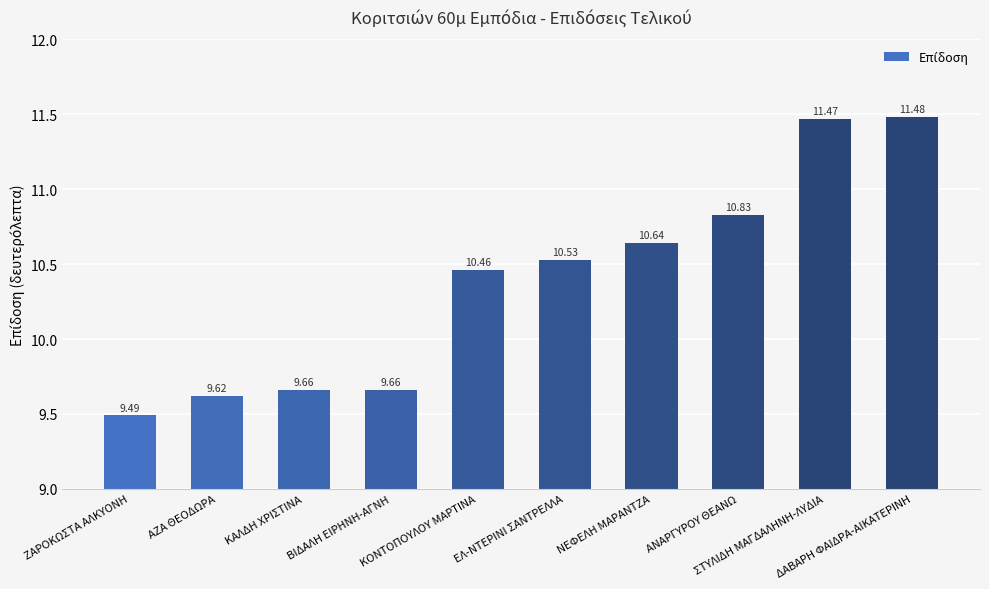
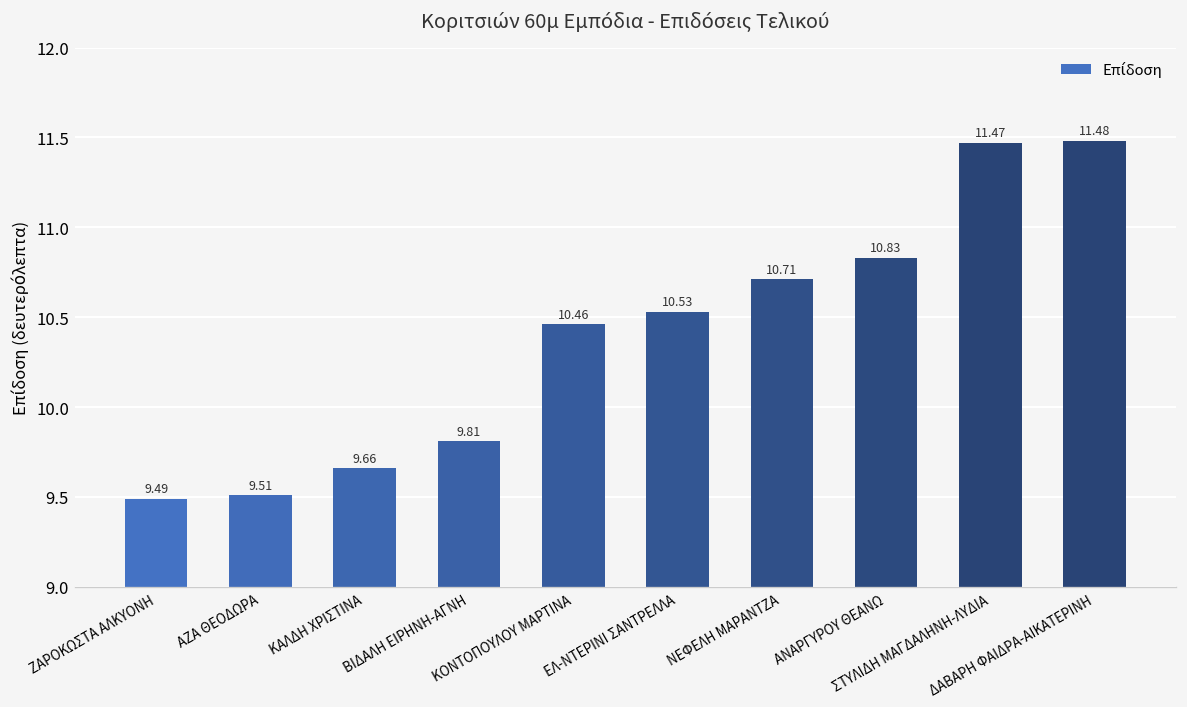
ΑΖΑ ΘΕΟΔΩΡΑ: 9.62 -> 9.51
ΒΙΔΑΛΗ ΕΙΡΗΝΗ-ΑΓΝΗ: 9.66 -> 9.81
ΝΕΦΕΛΗ ΜΑΡΑΝΤΖΑ: 10.64 -> 10.71
